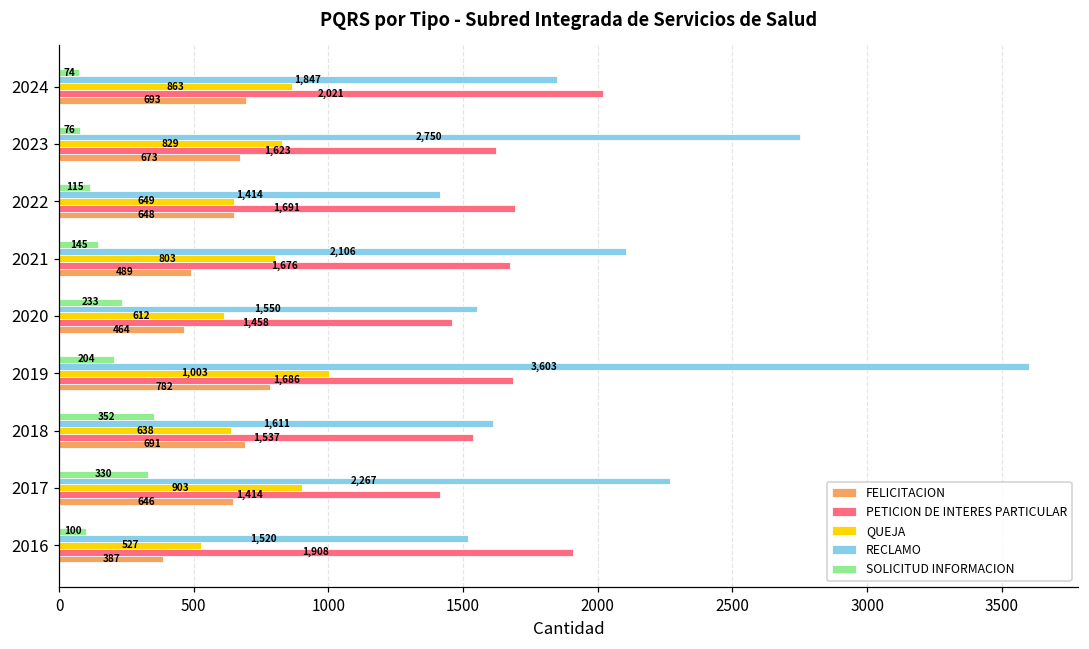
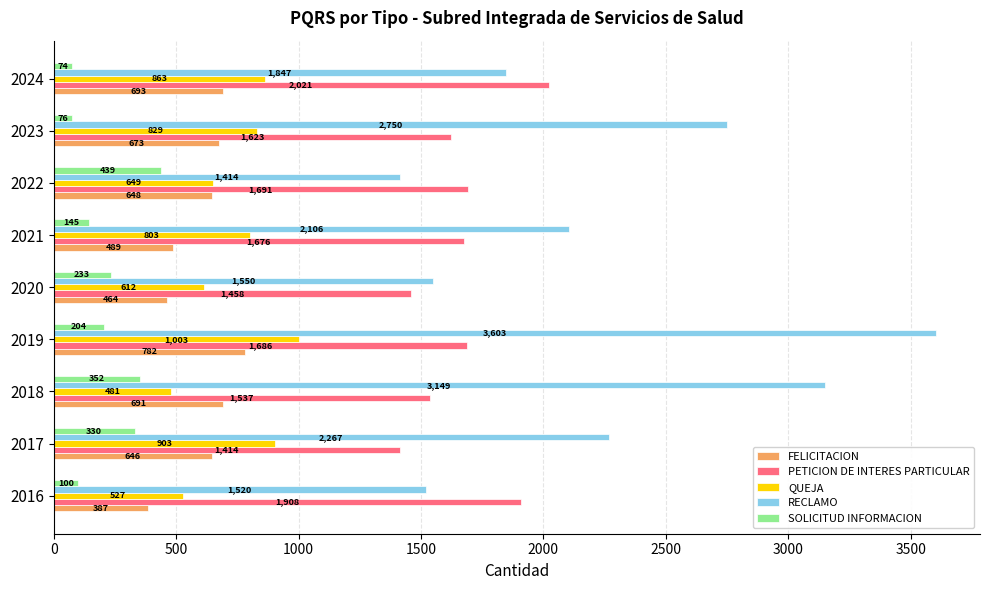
SOLICITUD INFORMACION, 2022: 115 -> 439
RECLAMO, 2018: 1,611 -> 3,149
QUEJA, 2018: 638 -> 481
